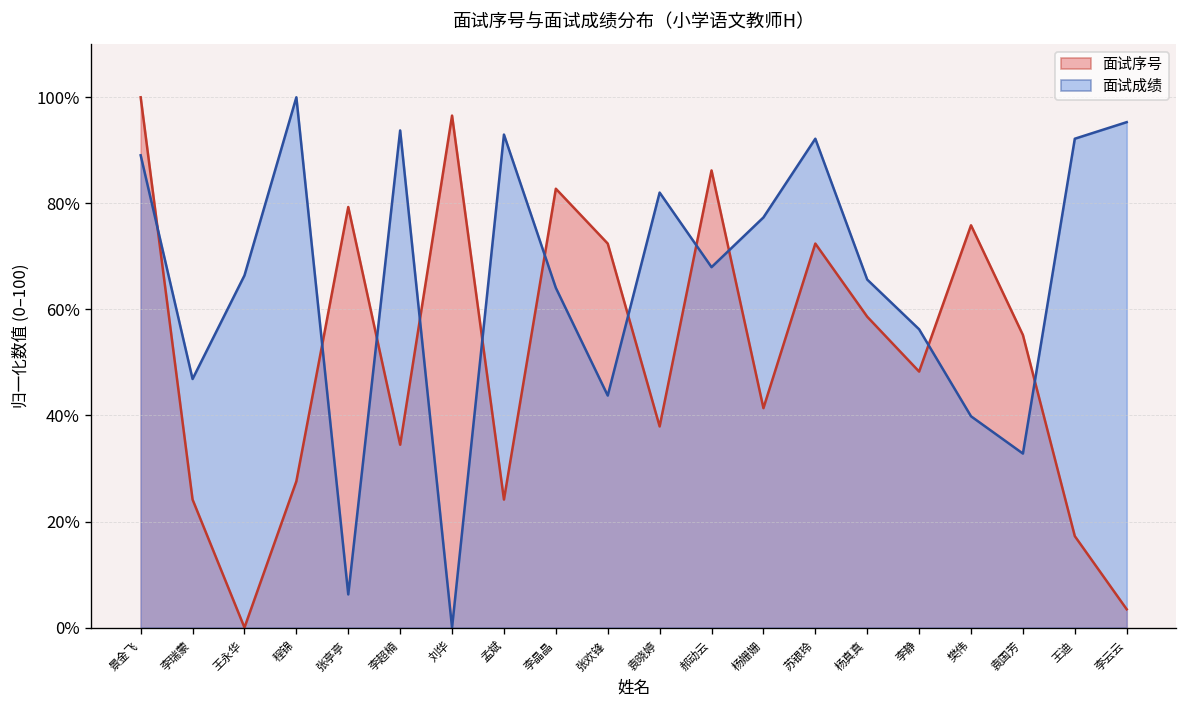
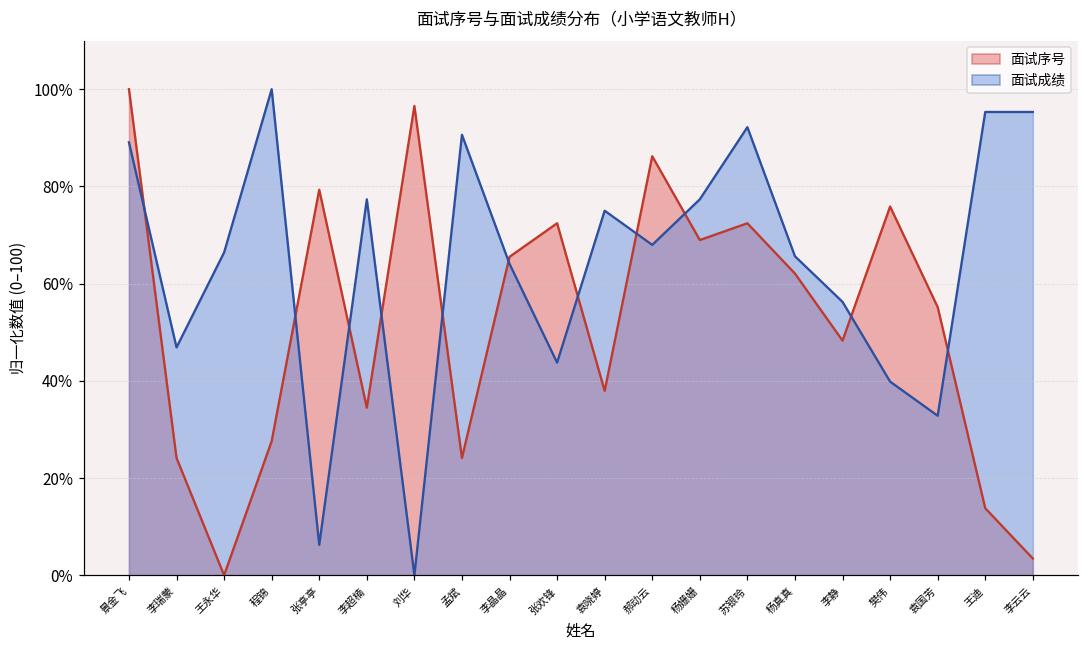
面试成绩, 李超楠: 94% -> 77%
面试成绩, 孟斌: 93% -> 91%
面试序号, 李晶晶: 83% -> 66%
面试成绩, 袁晓婷: 82% -> 75%
面试序号, 杨姗姗: 41% -> 69%
面试序号, 杨真真: 59% -> 62%
面试序号, 王迪: 17% -> 14%
面试成绩, 王迪: 92% -> 95%
